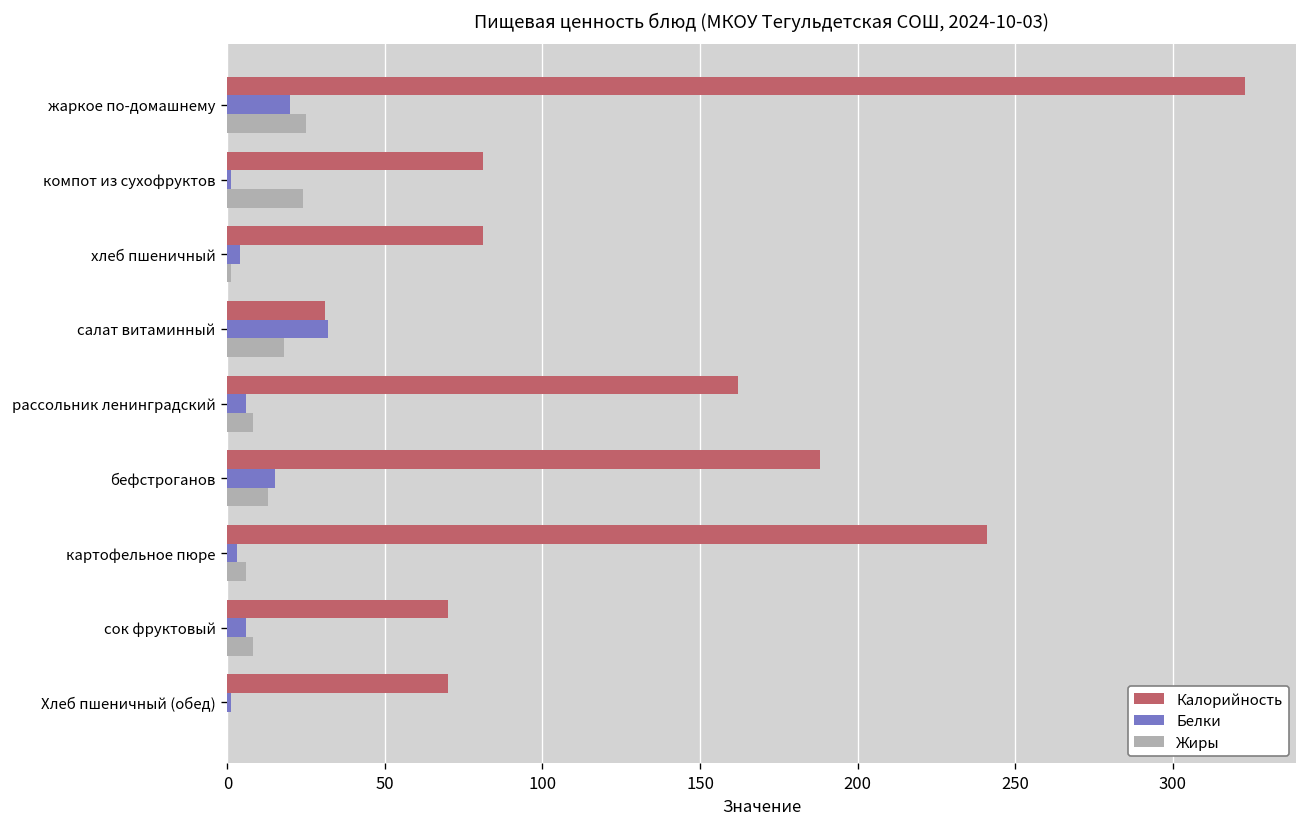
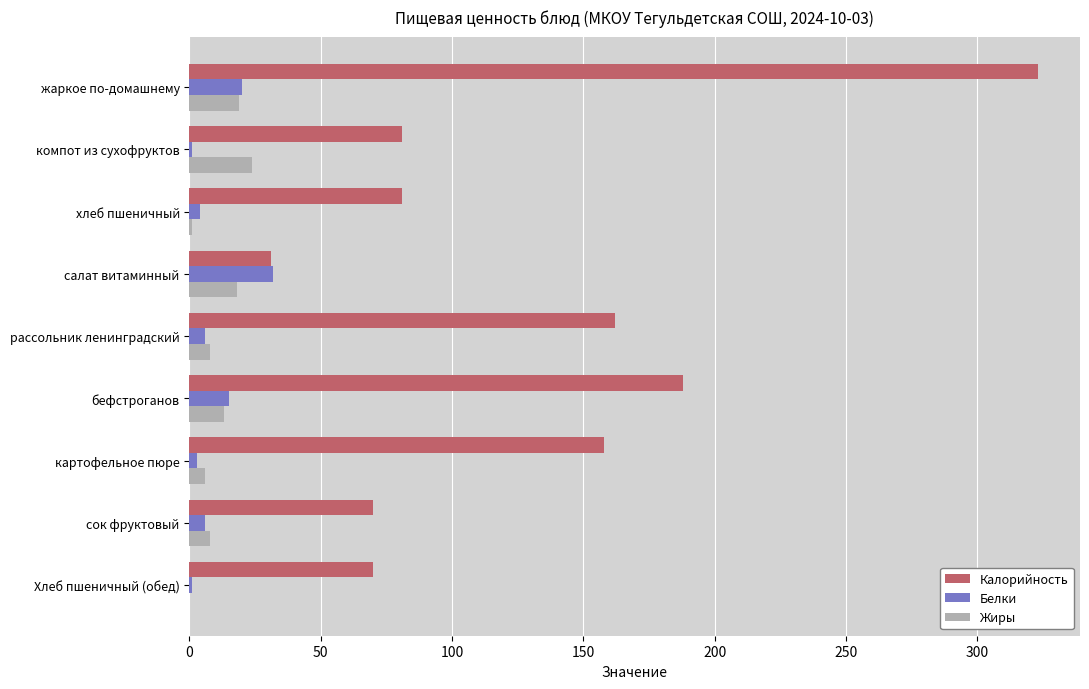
Жиры, жаркое по-домашнему: 25 -> 19
Калорийность, картофельное пюре: 241 -> 158
